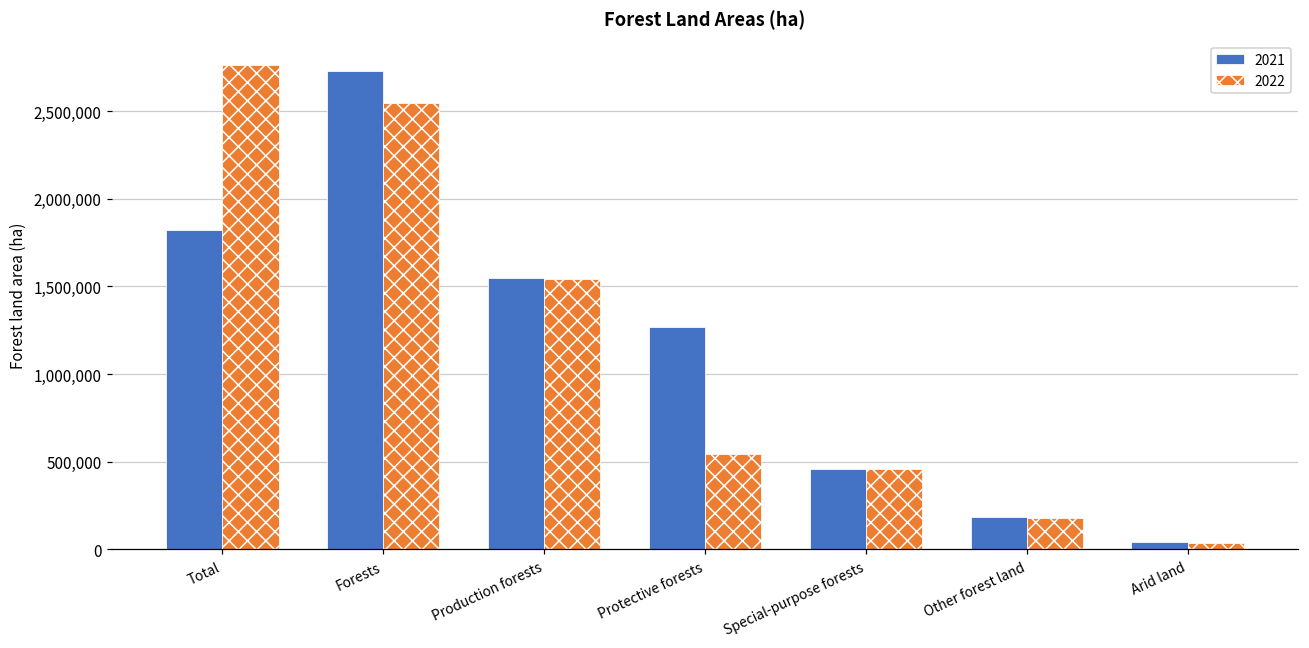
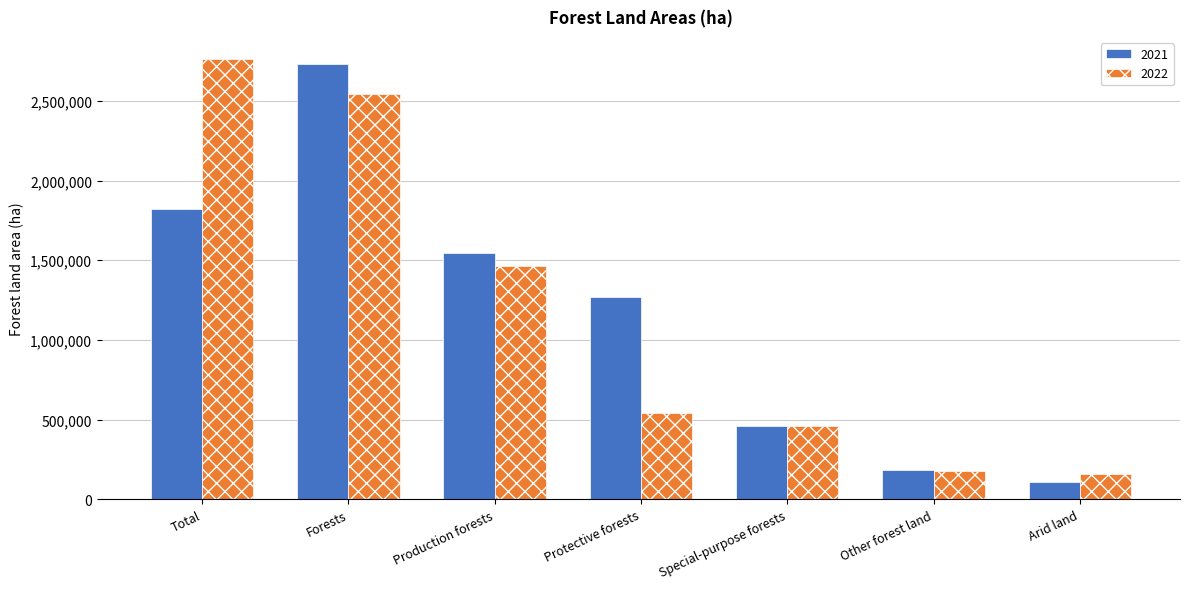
2022, Production forests: 1,540,000 -> 1,470,000
2021, Arid land: 40,000 -> 110,000
2022, Arid land: 40,000 -> 160,000
